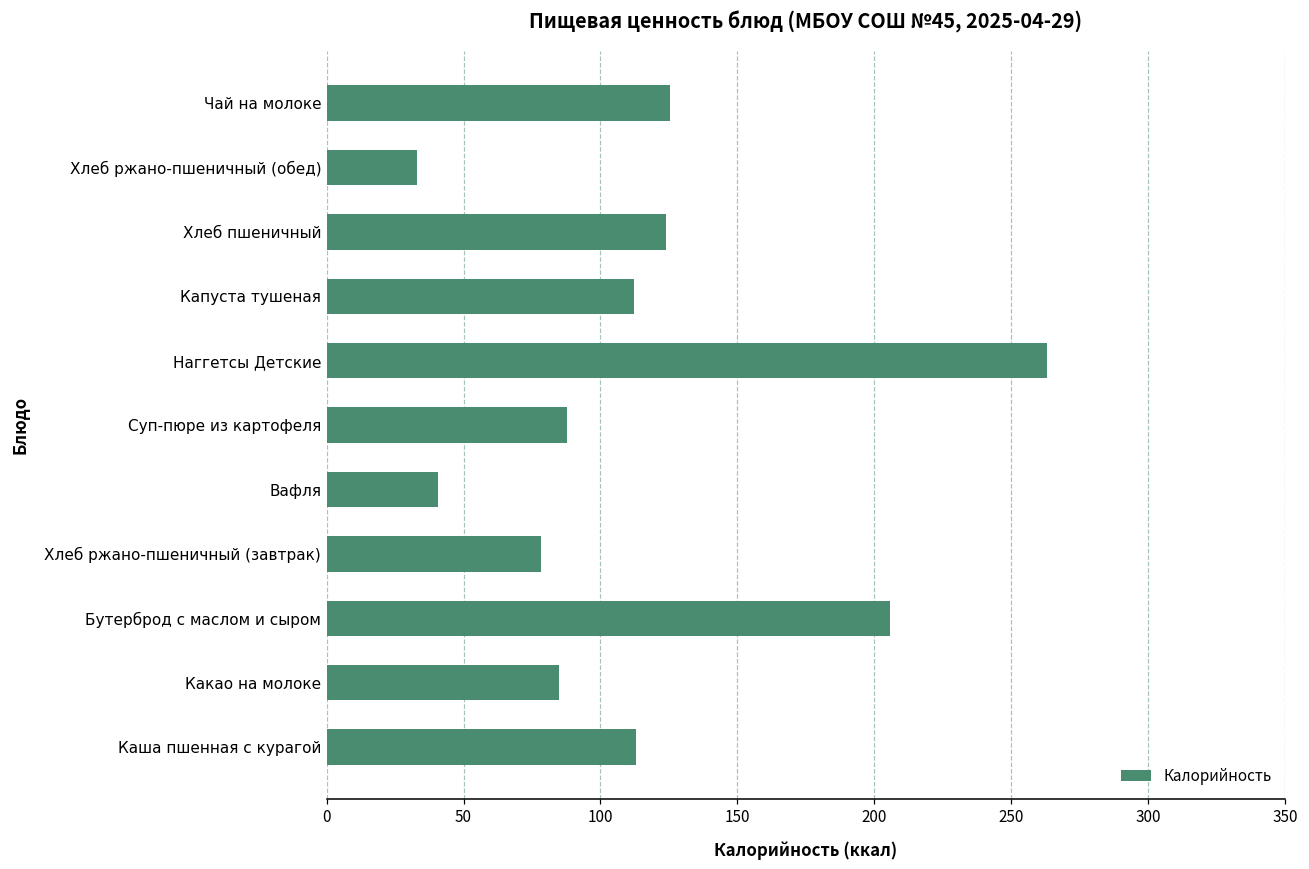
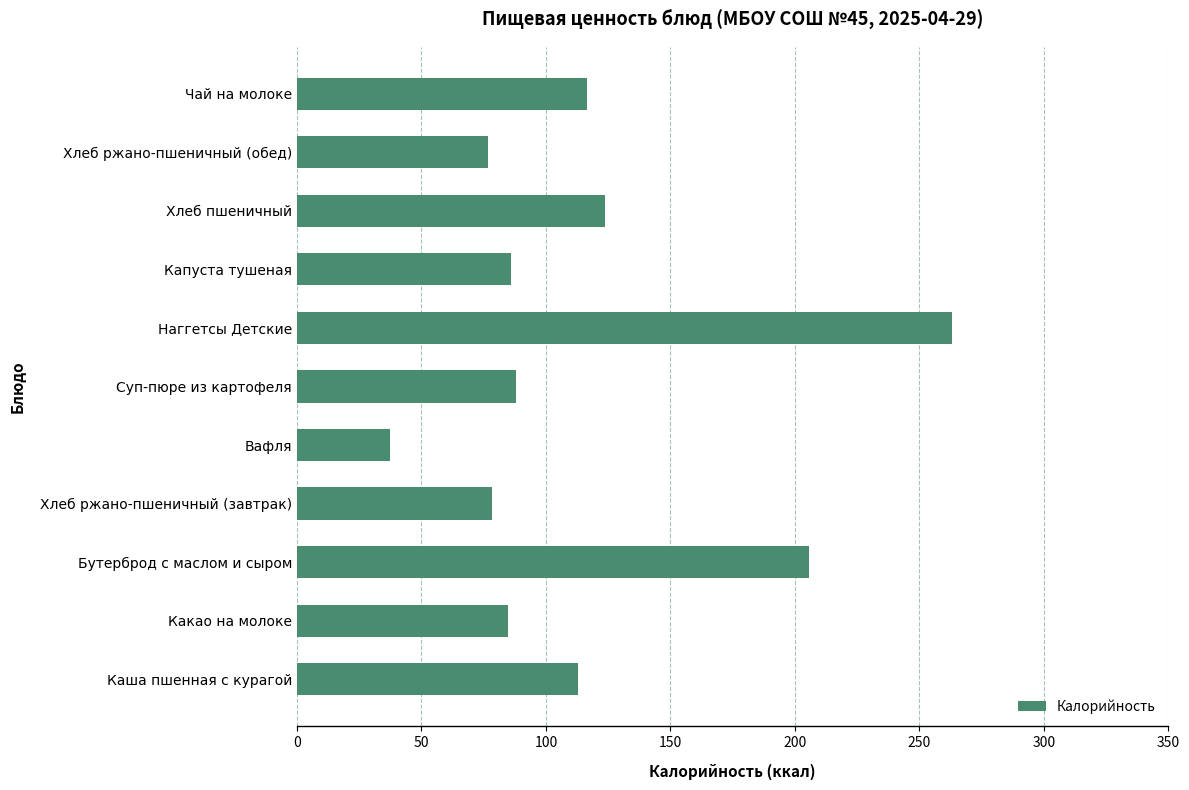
Чай на молоке: 126 -> 117
Хлеб ржано-пшеничный (обед): 33 -> 77
Капуста тушеная: 112 -> 86
Вафля: 41 -> 37
